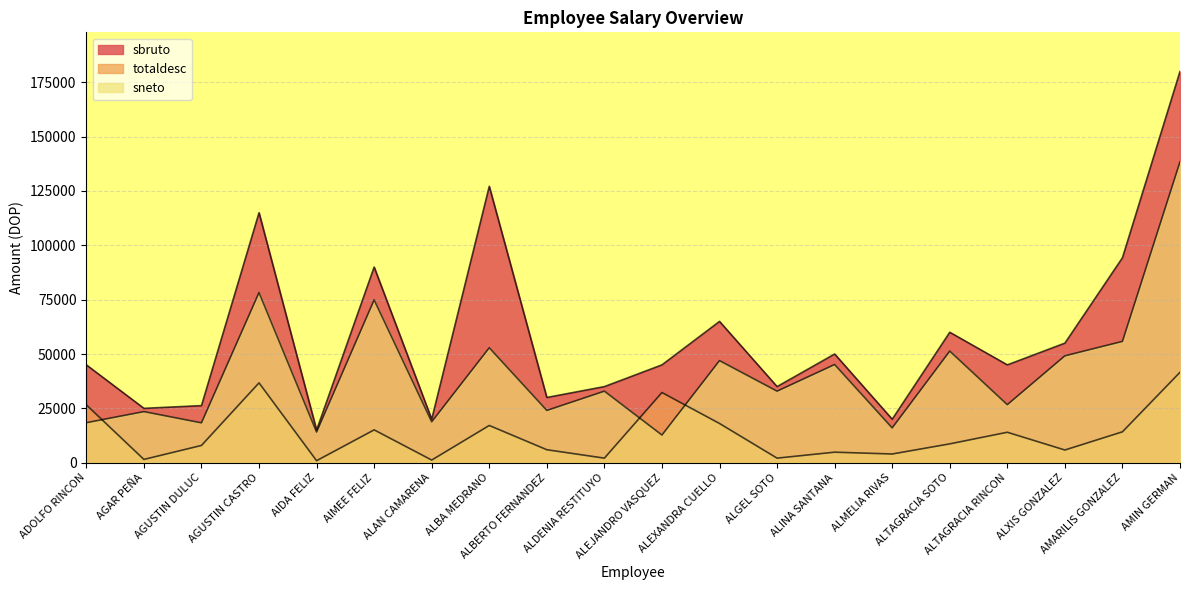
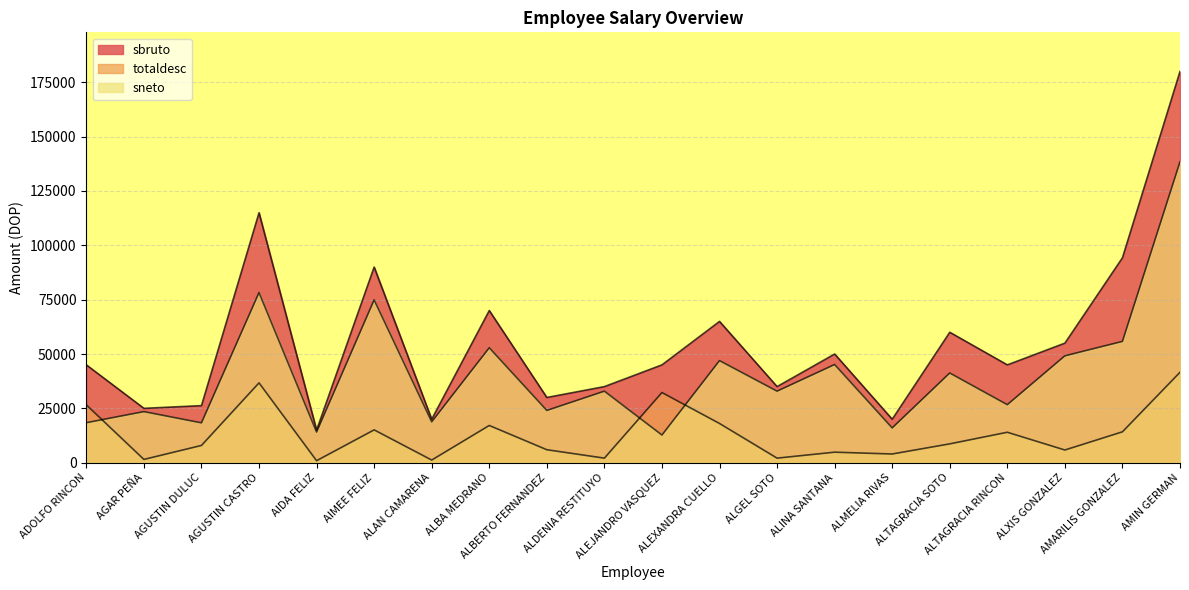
sbruto, ALBA MEDRANO: 127000 -> 70000
sneto, ALTAGRACIA SOTO: 51000 -> 41000
